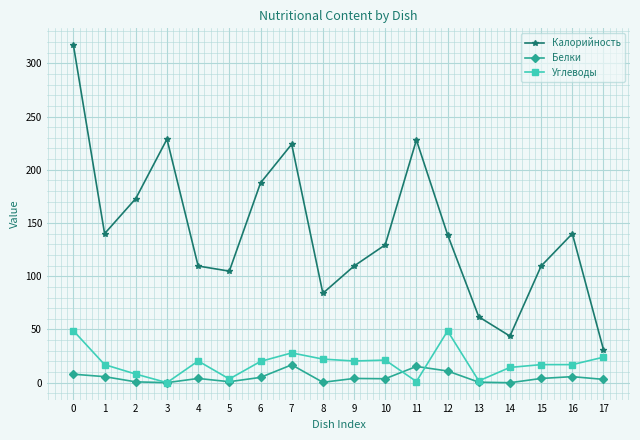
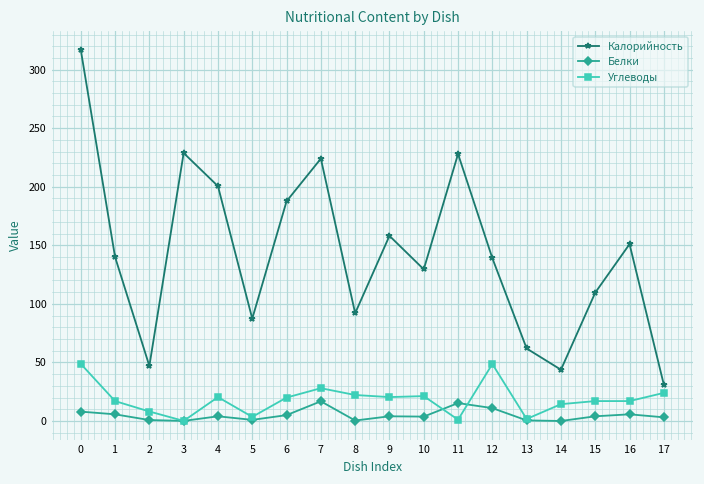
Калорийность, 2: 173 -> 47
Калорийность, 4: 110 -> 201
Калорийность, 5: 105 -> 87
Калорийность, 8: 84 -> 92
Калорийность, 9: 110 -> 158
Калорийность, 16: 140 -> 151
